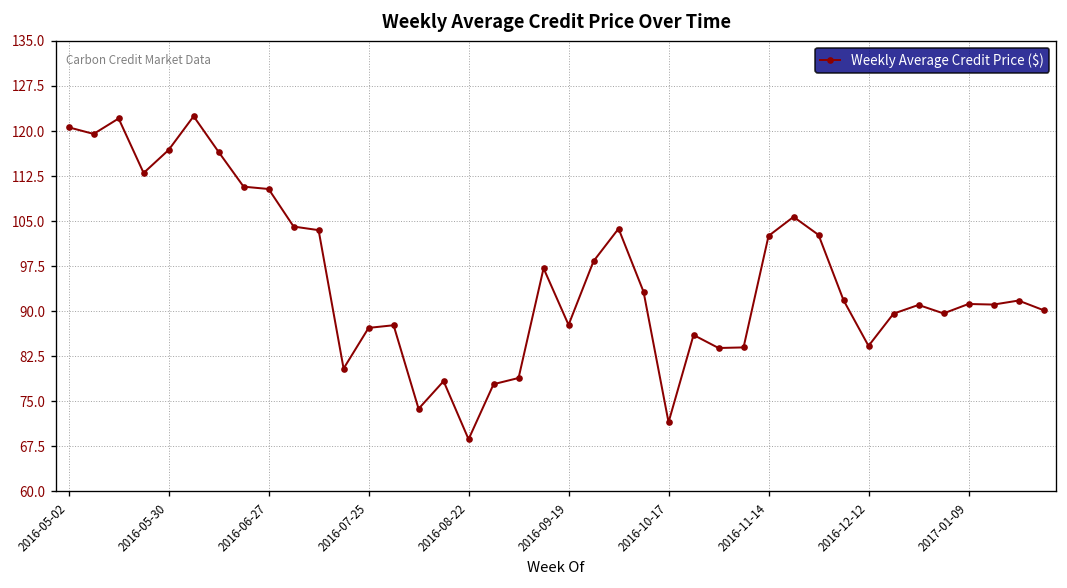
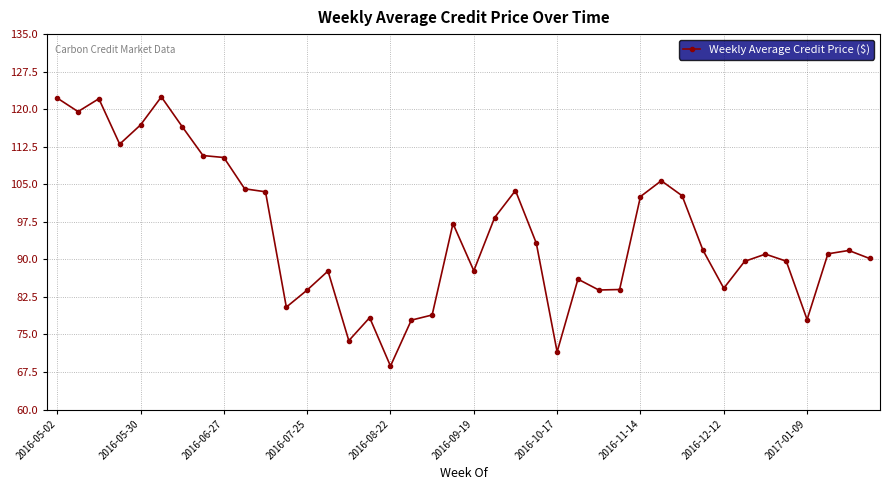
2016-05-02: 121 -> 122
2016-07-25: 87 -> 84
2017-01-09: 91 -> 78
